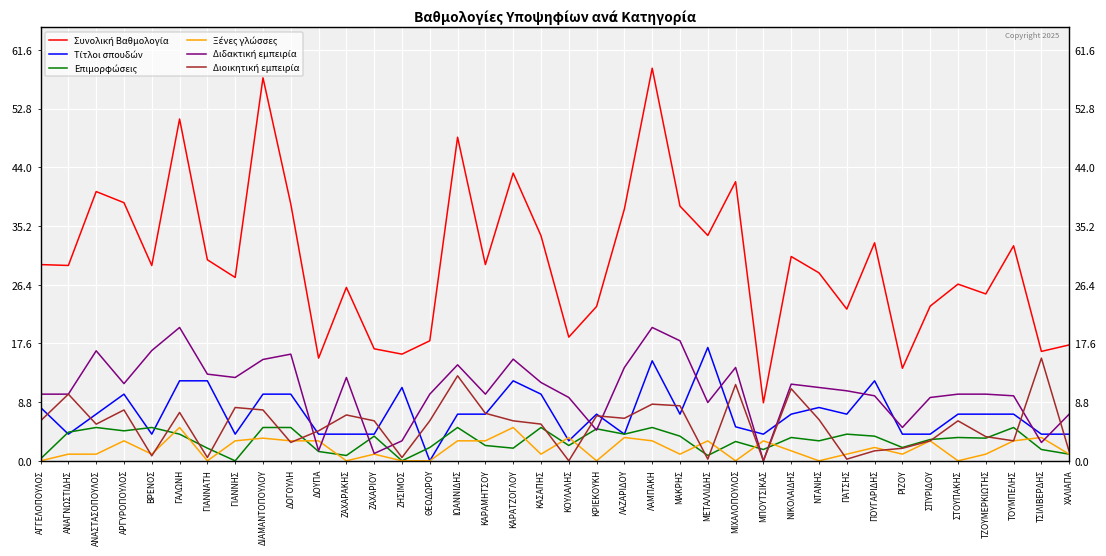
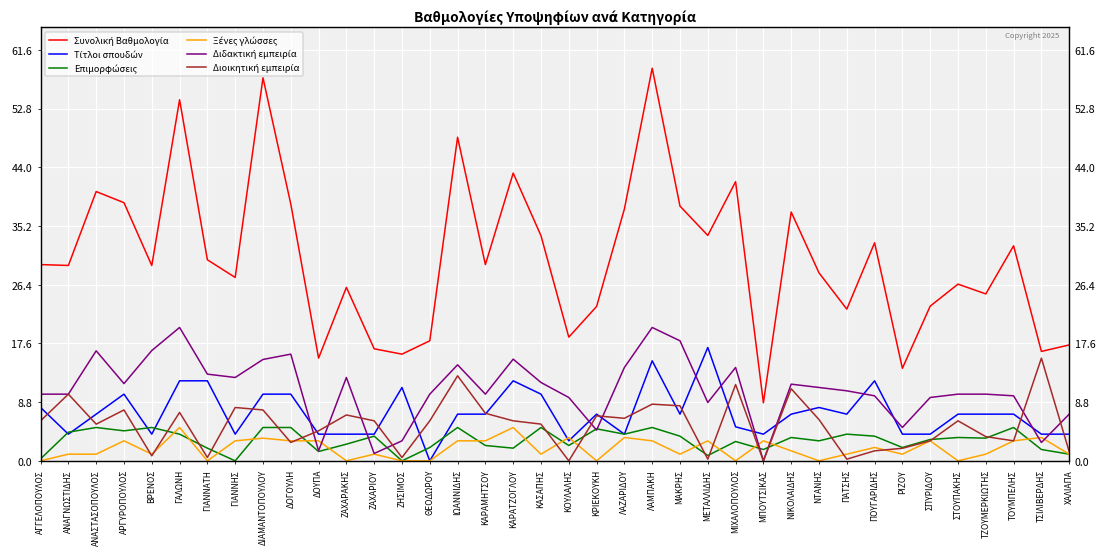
Συνολική Βαθμολογία, ΓΑΛΩΝΗ: 51 -> 54
Επιμορφώσεις, ΖΑΧΑΡΑΚΗΣ: 1 -> 3
Συνολική Βαθμολογία, ΝΙΚΟΛΑΙΔΗΣ: 31 -> 37
